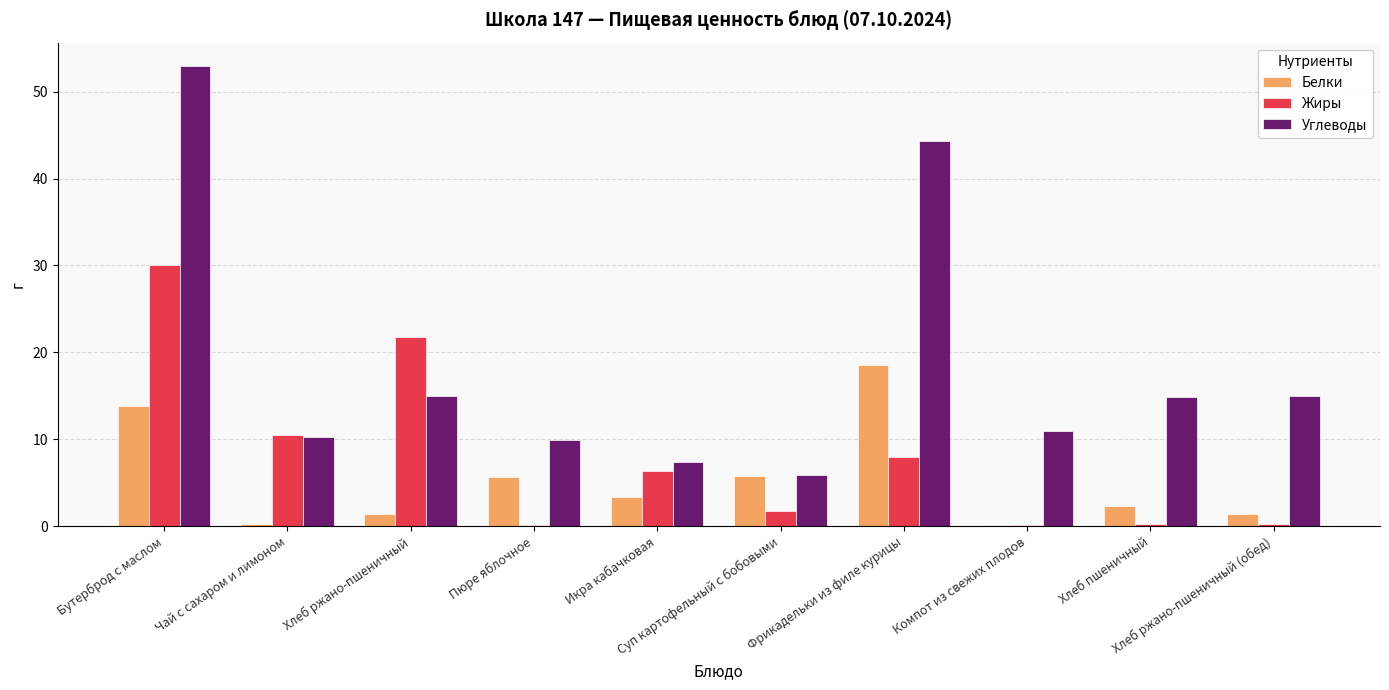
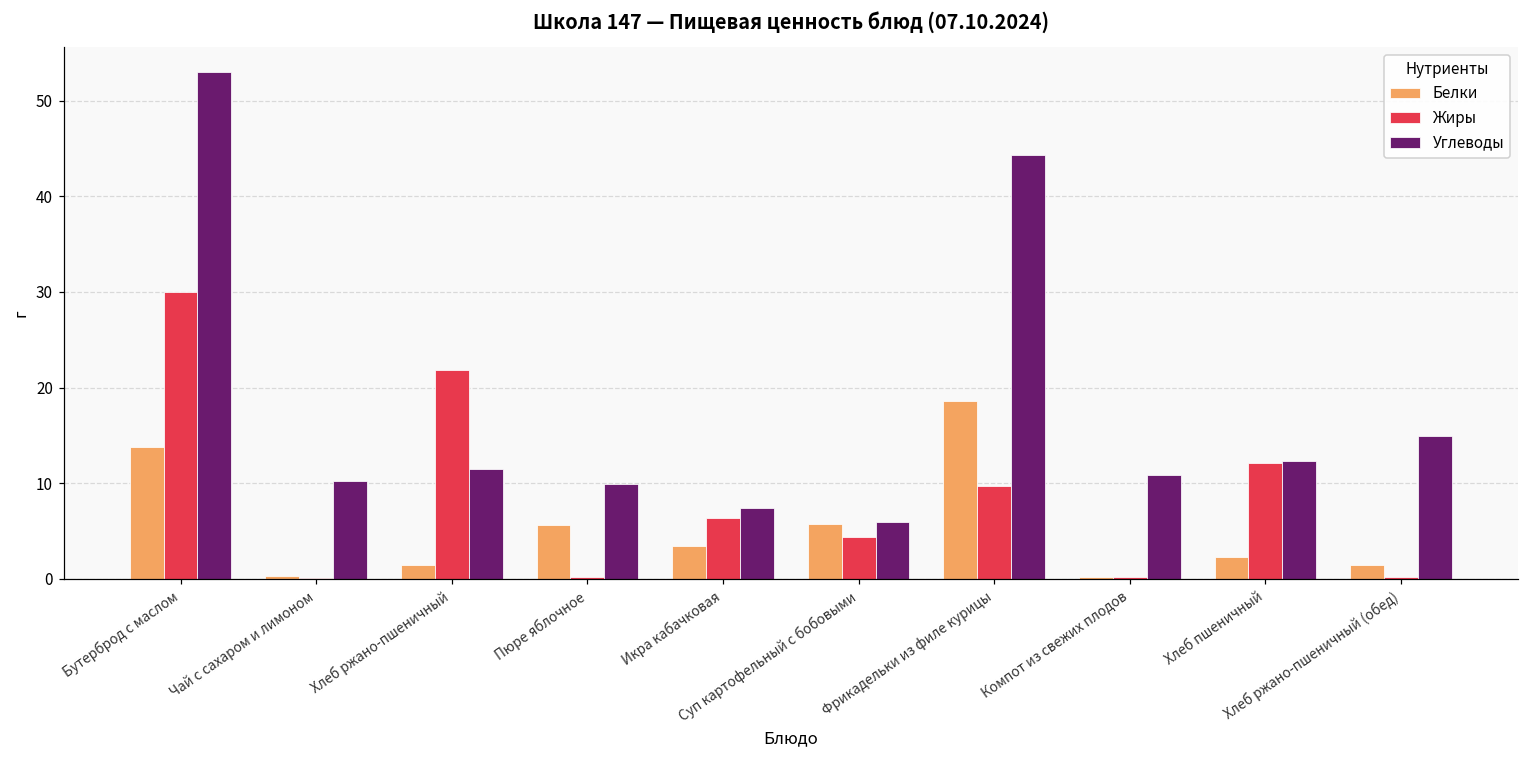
Жиры, Чай с сахаром и лимоном: 11 -> 0
Углеводы, Хлеб ржано-пшеничный: 15 -> 12
Жиры, Суп картофельный с бобовыми: 2 -> 4
Жиры, Фрикадельки из филе курицы: 8 -> 10
Жиры, Хлеб пшеничный: 0 -> 12
Углеводы, Хлеб пшеничный: 15 -> 12
